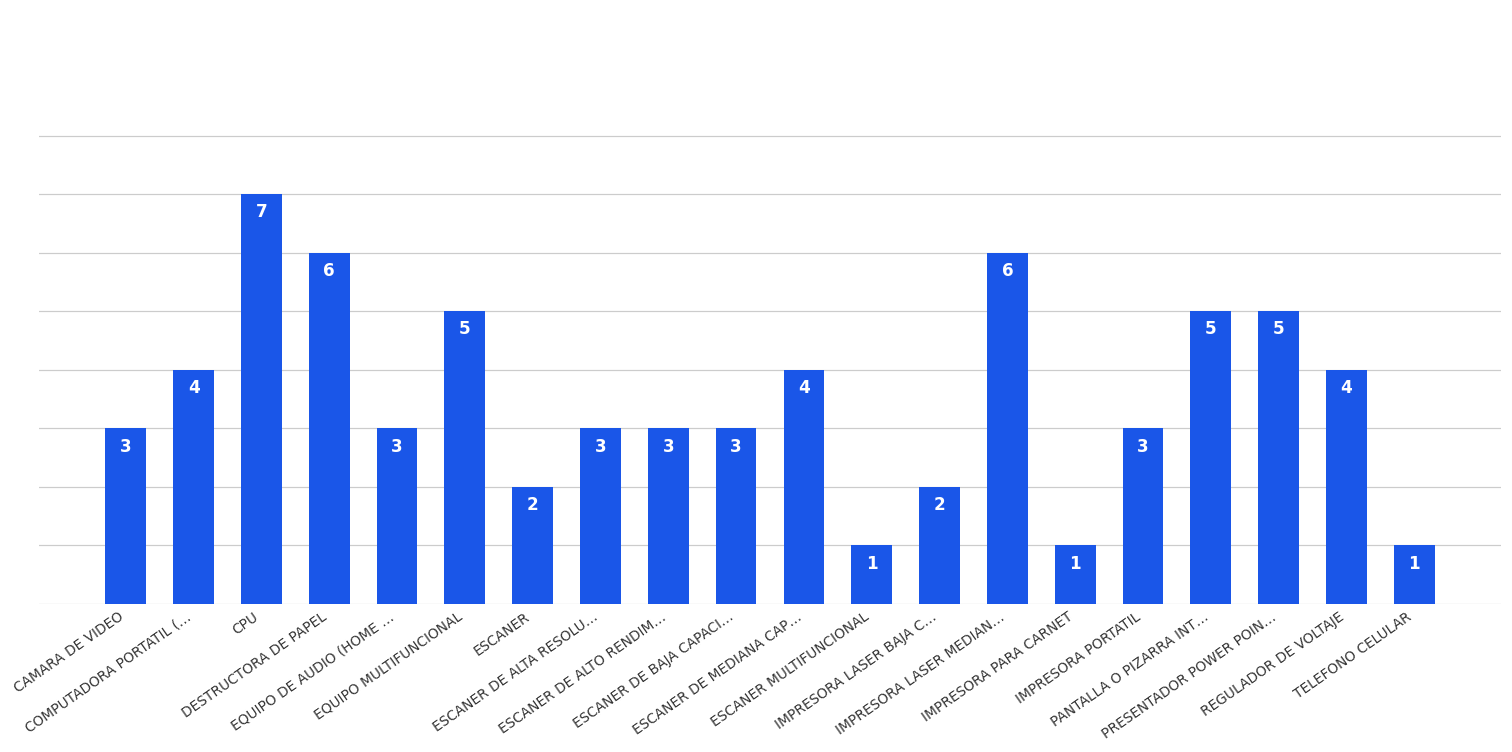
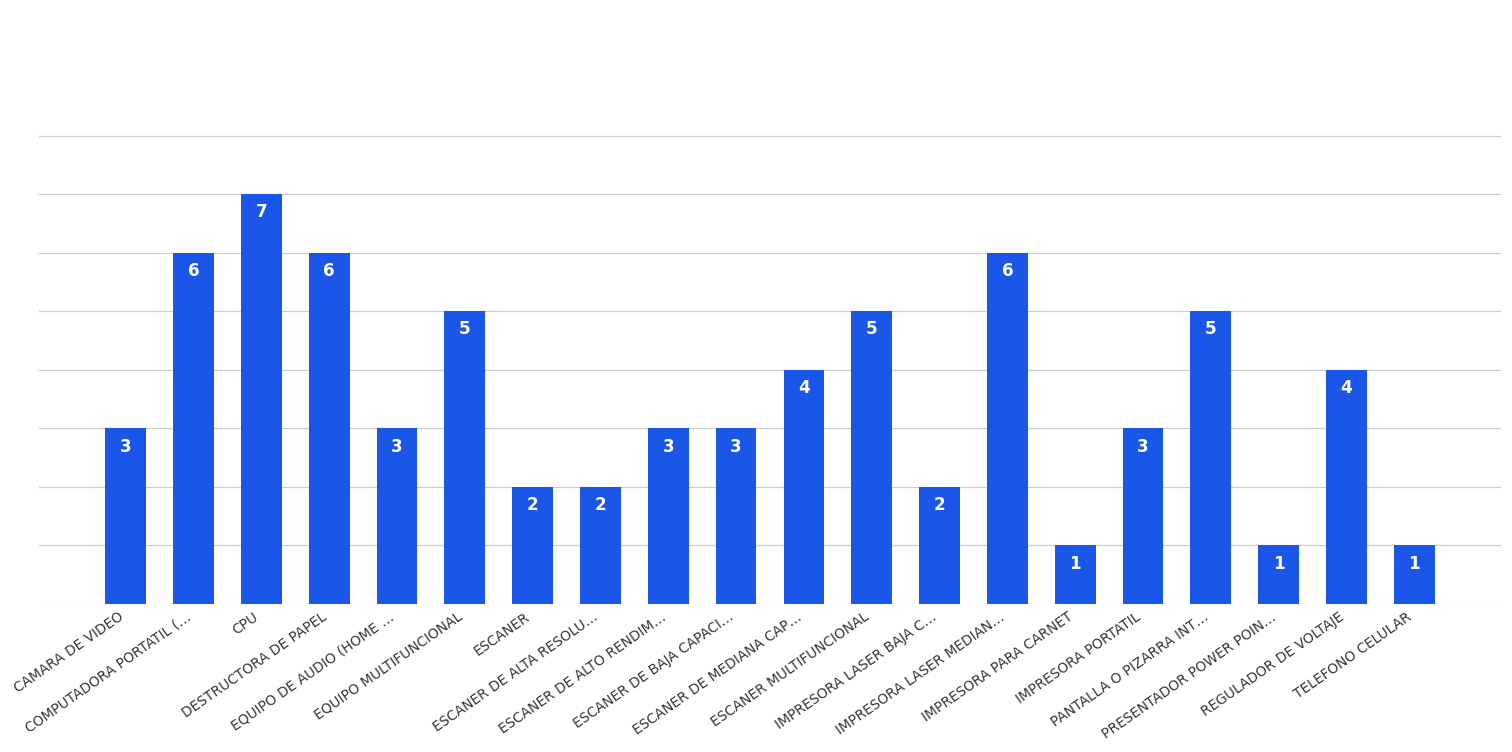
COMPUTADORA PORTATIL (…: 4 -> 6
ESCANER DE ALTA RESOLU…: 3 -> 2
ESCANER MULTIFUNCIONAL: 1 -> 5
PRESENTADOR POWER POIN…: 5 -> 1
